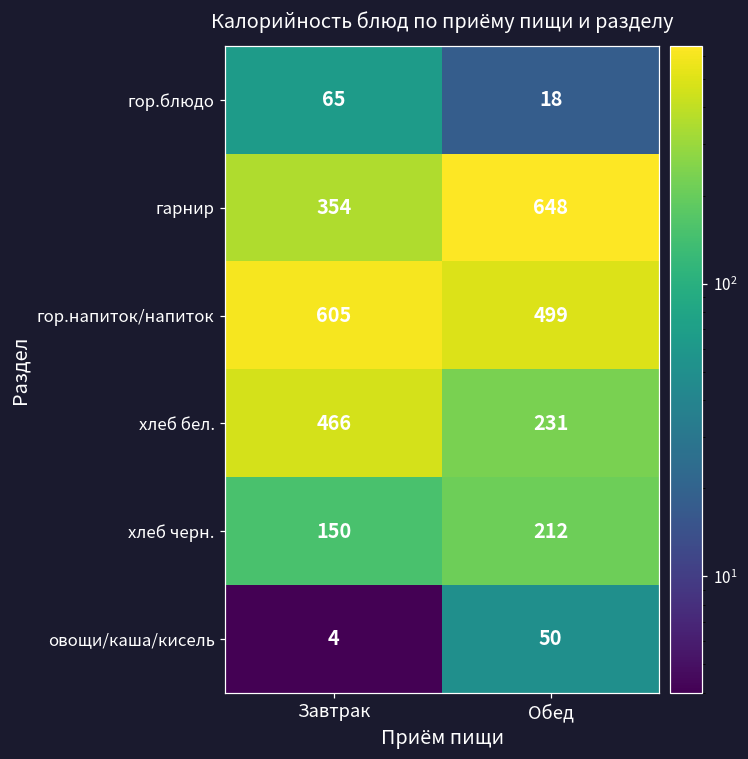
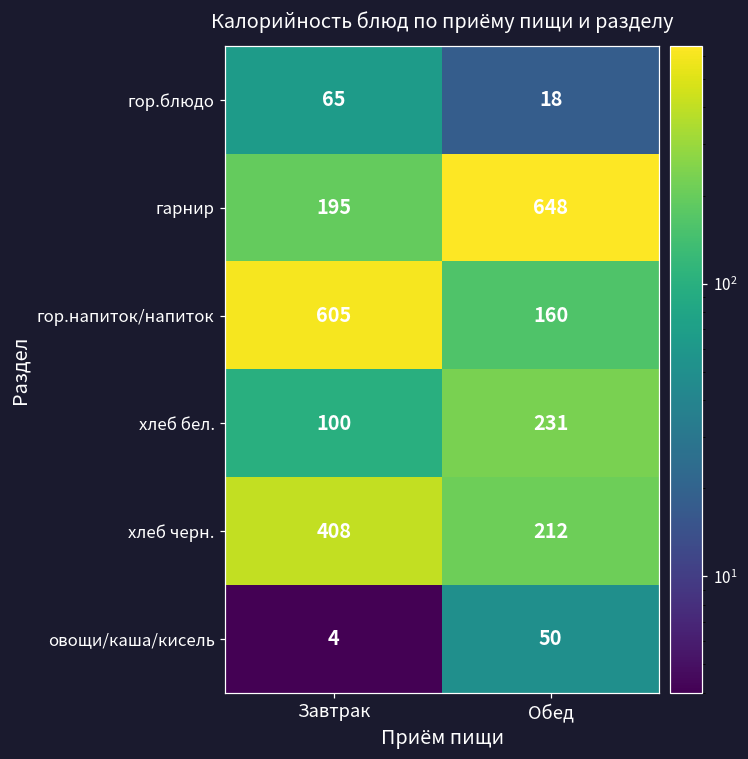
гарнир, Завтрак: 354 -> 195
гор.напиток/напиток, Обед: 499 -> 160
хлеб бел., Завтрак: 466 -> 100
хлеб черн., Завтрак: 150 -> 408
